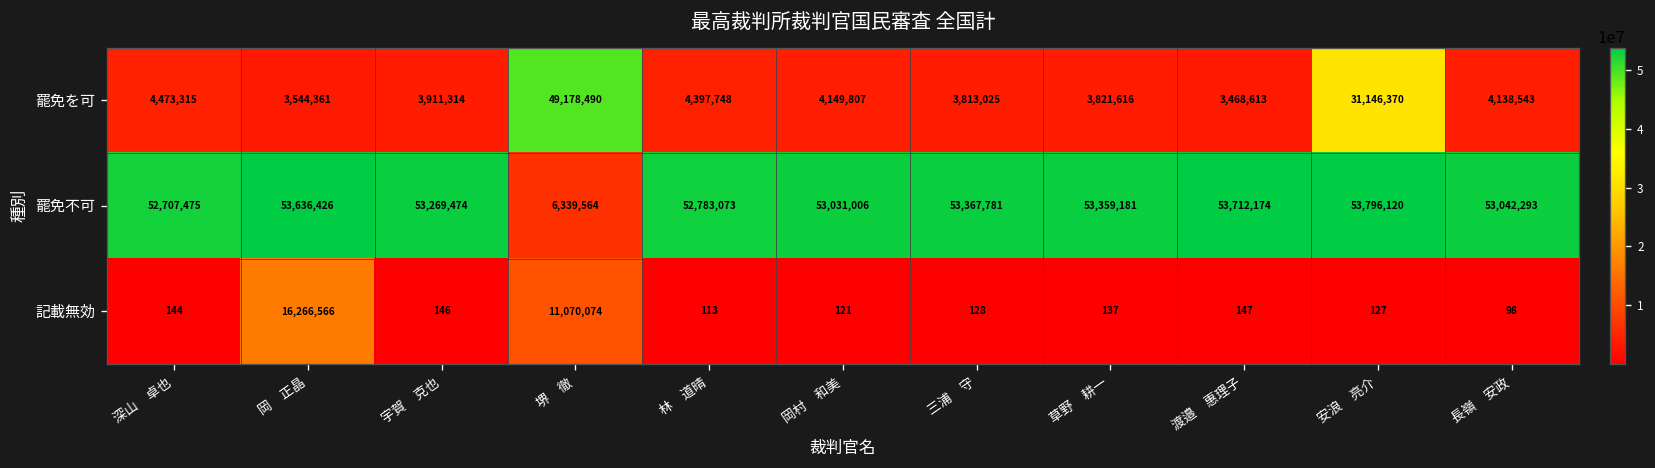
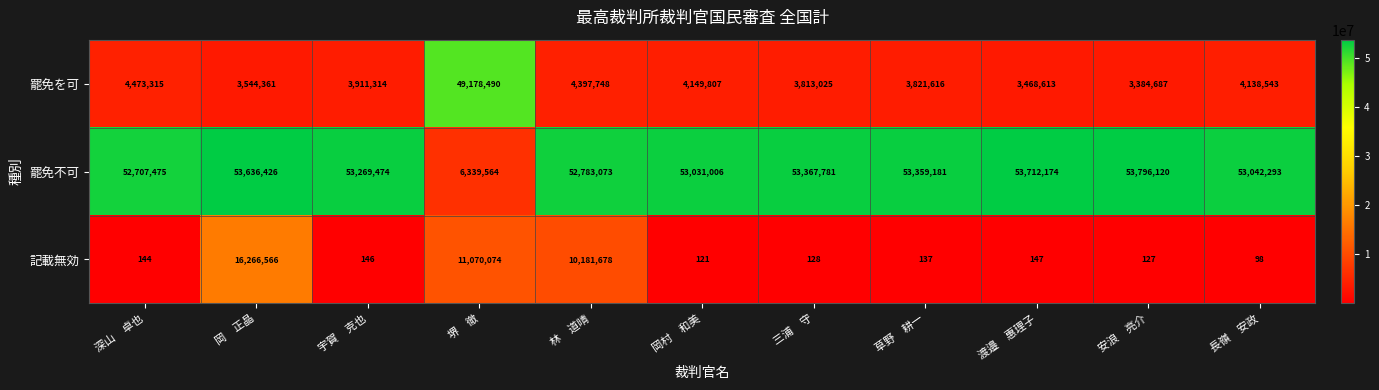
罷免を可, 安浪 亮介: 31,146,370 -> 3,384,687
記載無効, 林 道晴: 113 -> 10,181,678
